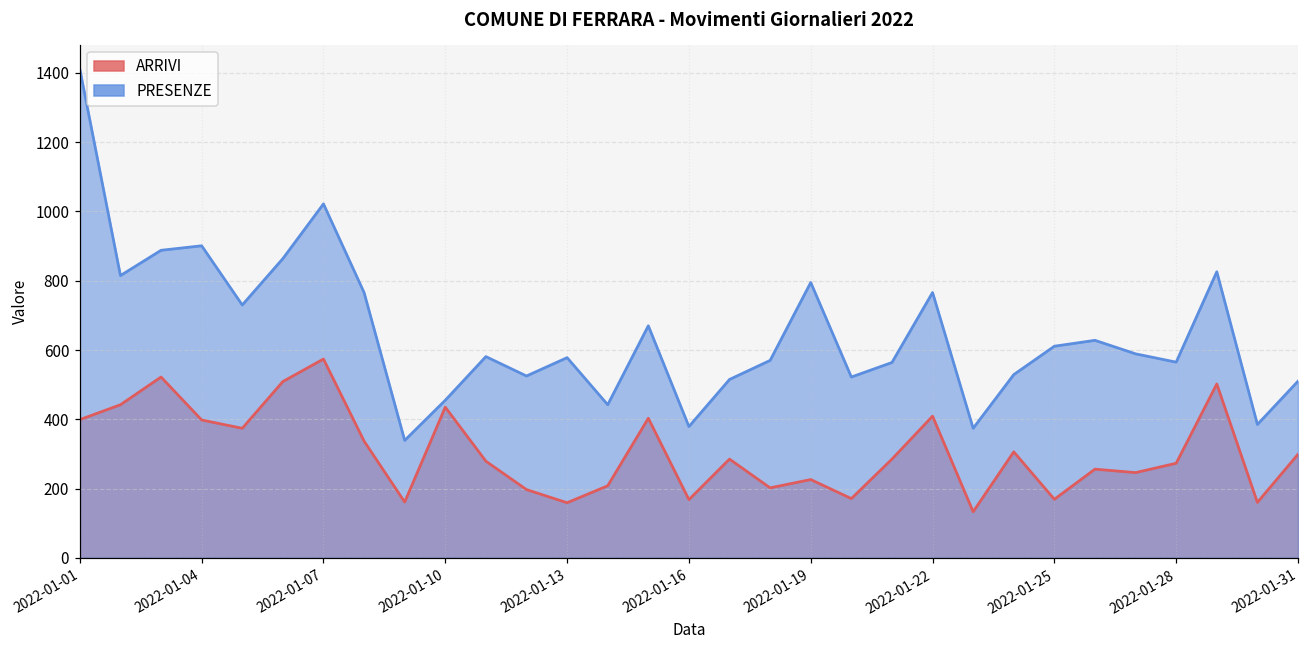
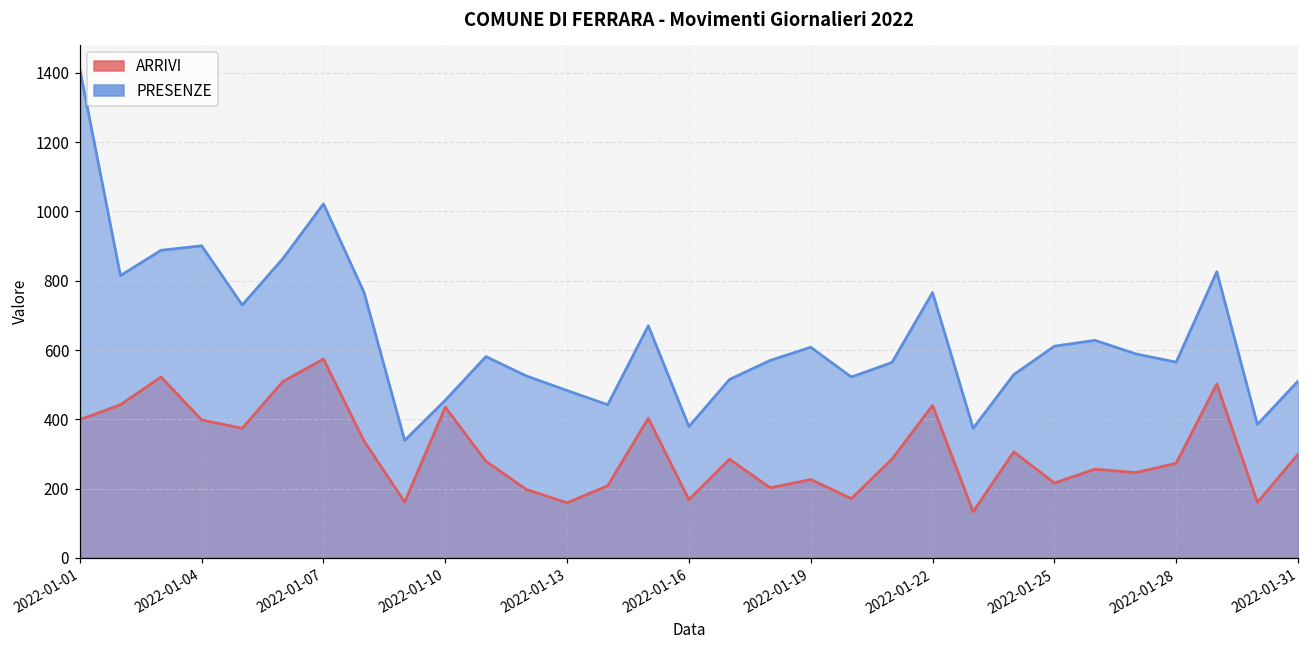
PRESENZE, 2022-01-13: 580 -> 480
PRESENZE, 2022-01-19: 800 -> 610
ARRIVI, 2022-01-22: 410 -> 440
ARRIVI, 2022-01-25: 170 -> 220
